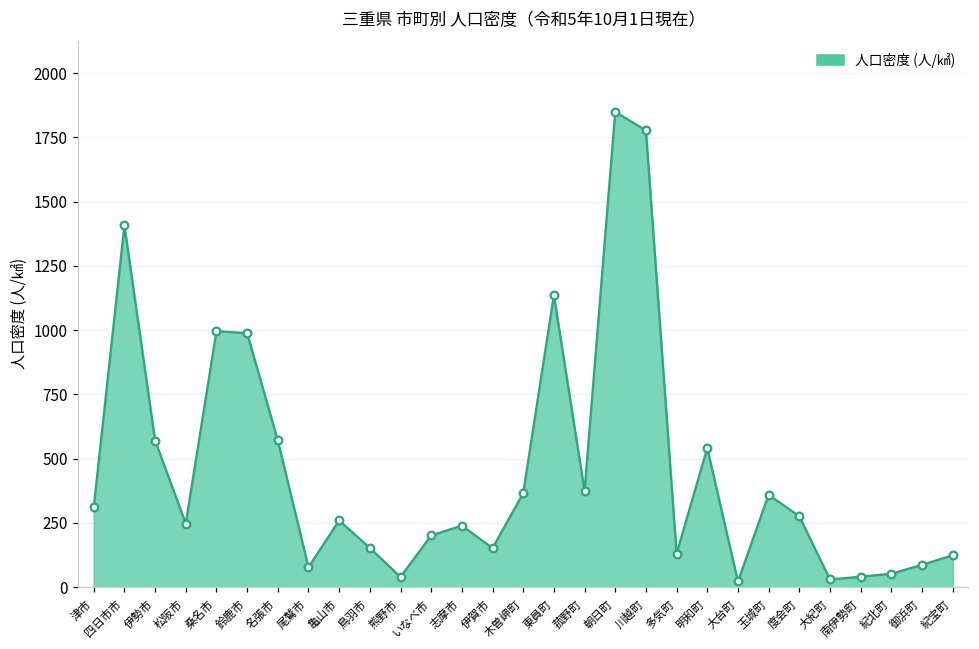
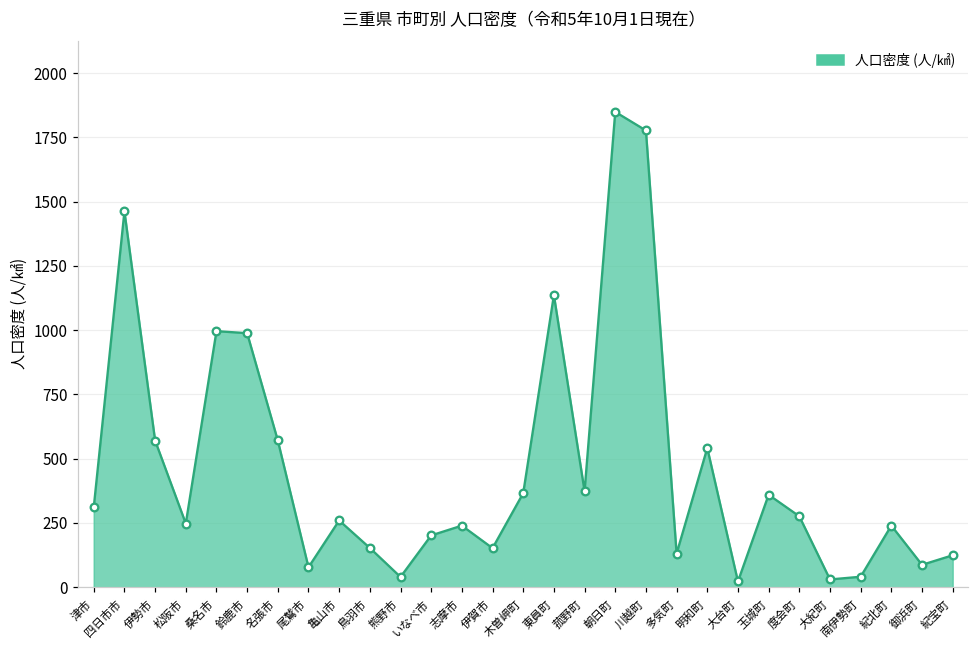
四日市市: 1410 -> 1460
紀北町: 50 -> 240
